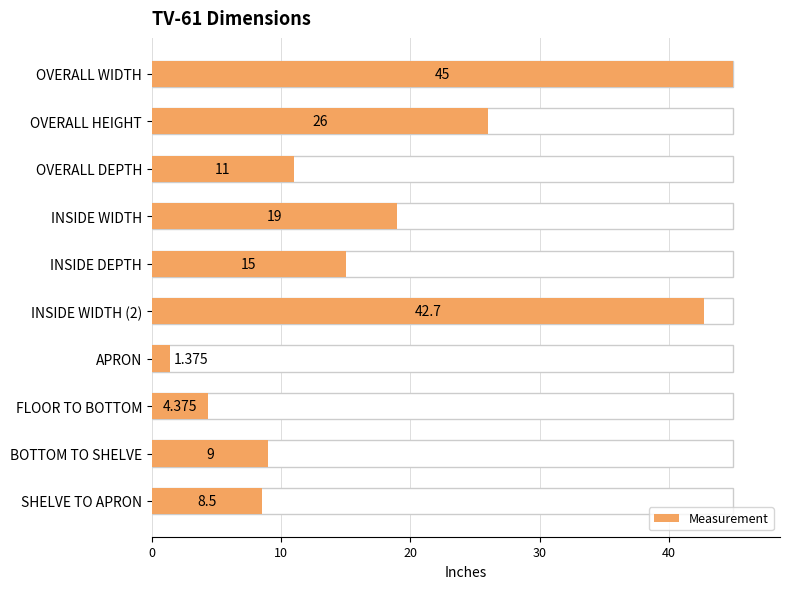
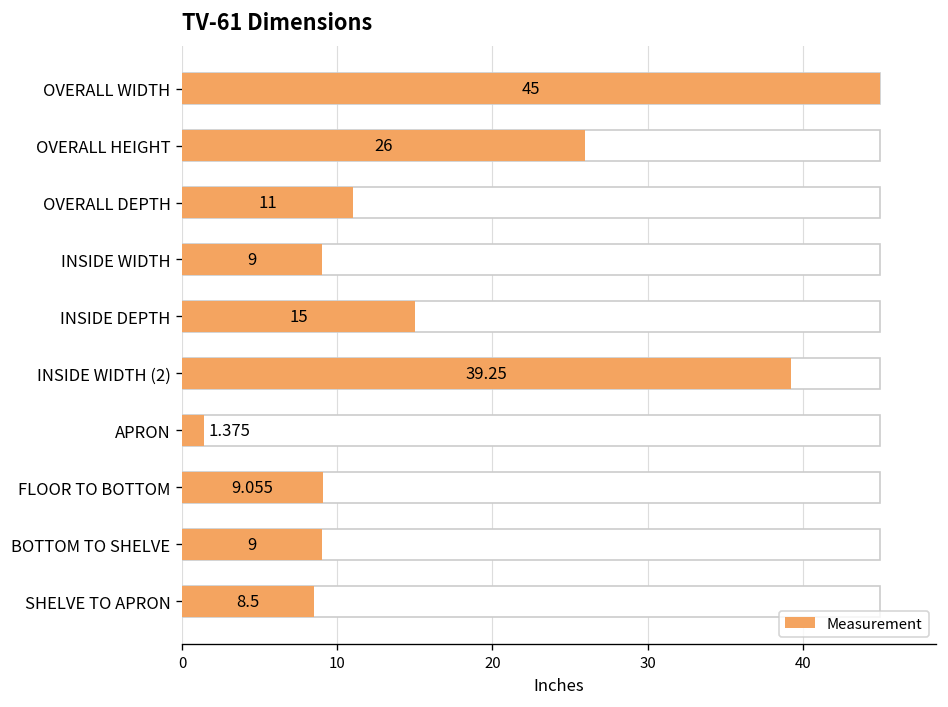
Measurement, INSIDE WIDTH: 19 -> 9
Measurement, INSIDE WIDTH (2): 42.7 -> 39.25
Measurement, FLOOR TO BOTTOM: 4.375 -> 9.055
